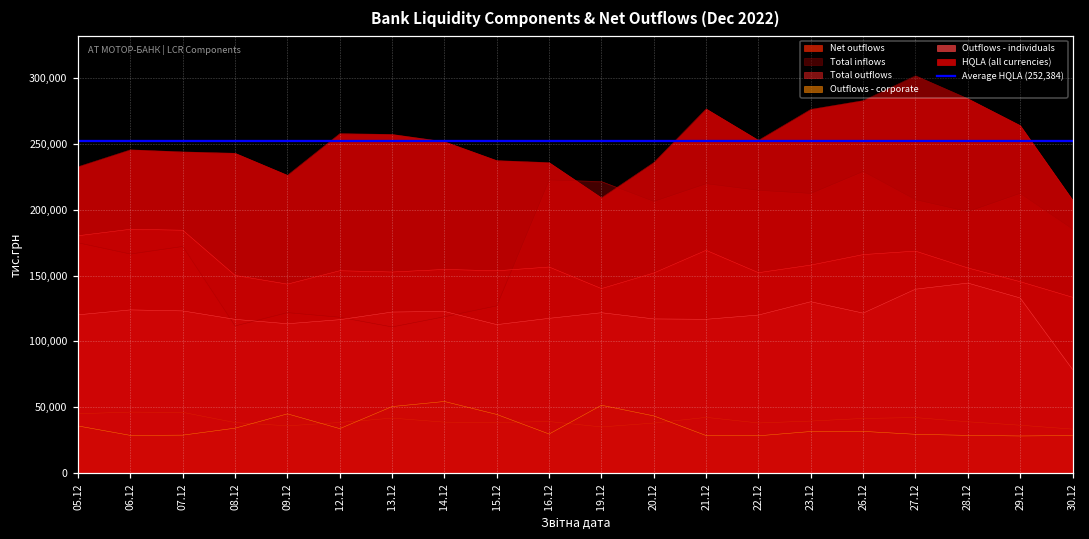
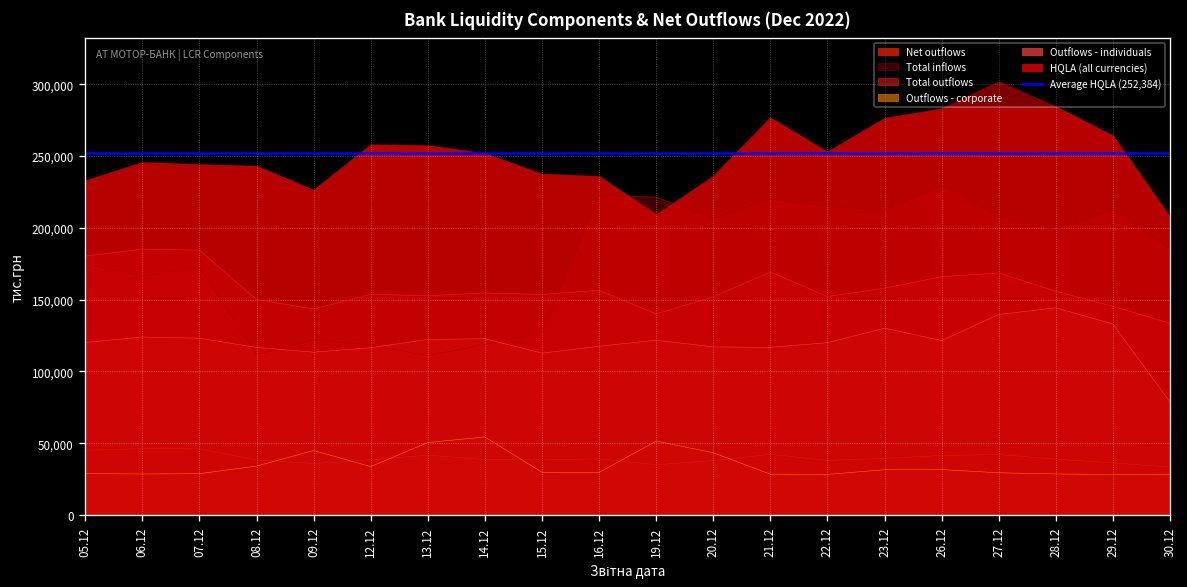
Outflows - corporate, 05.12: 36,000 -> 29,000
Outflows - corporate, 15.12: 45,000 -> 30,000
